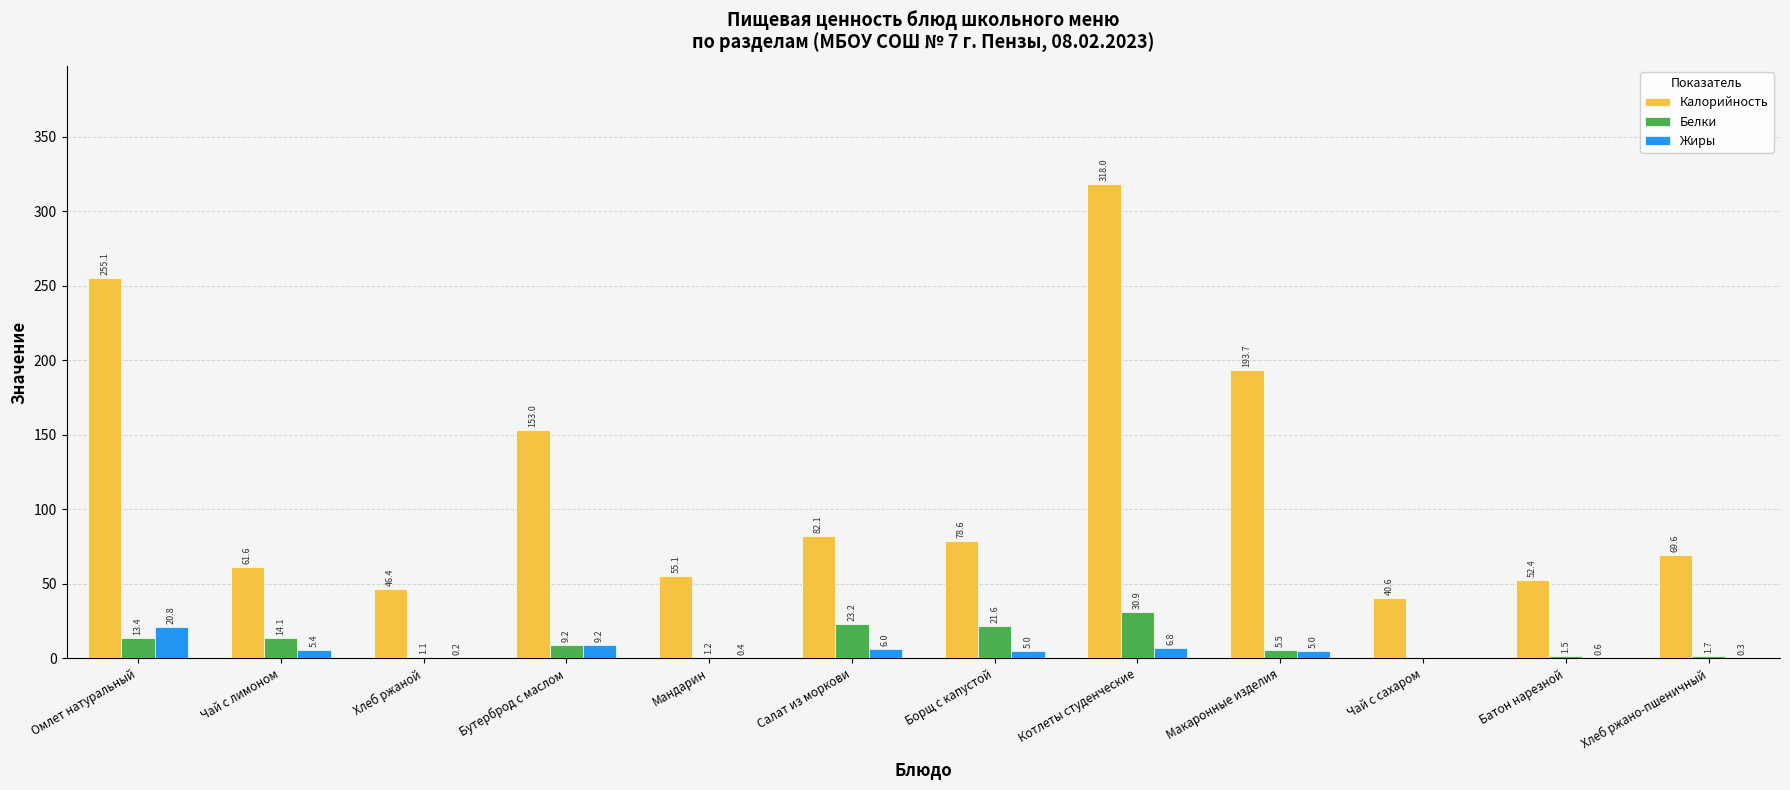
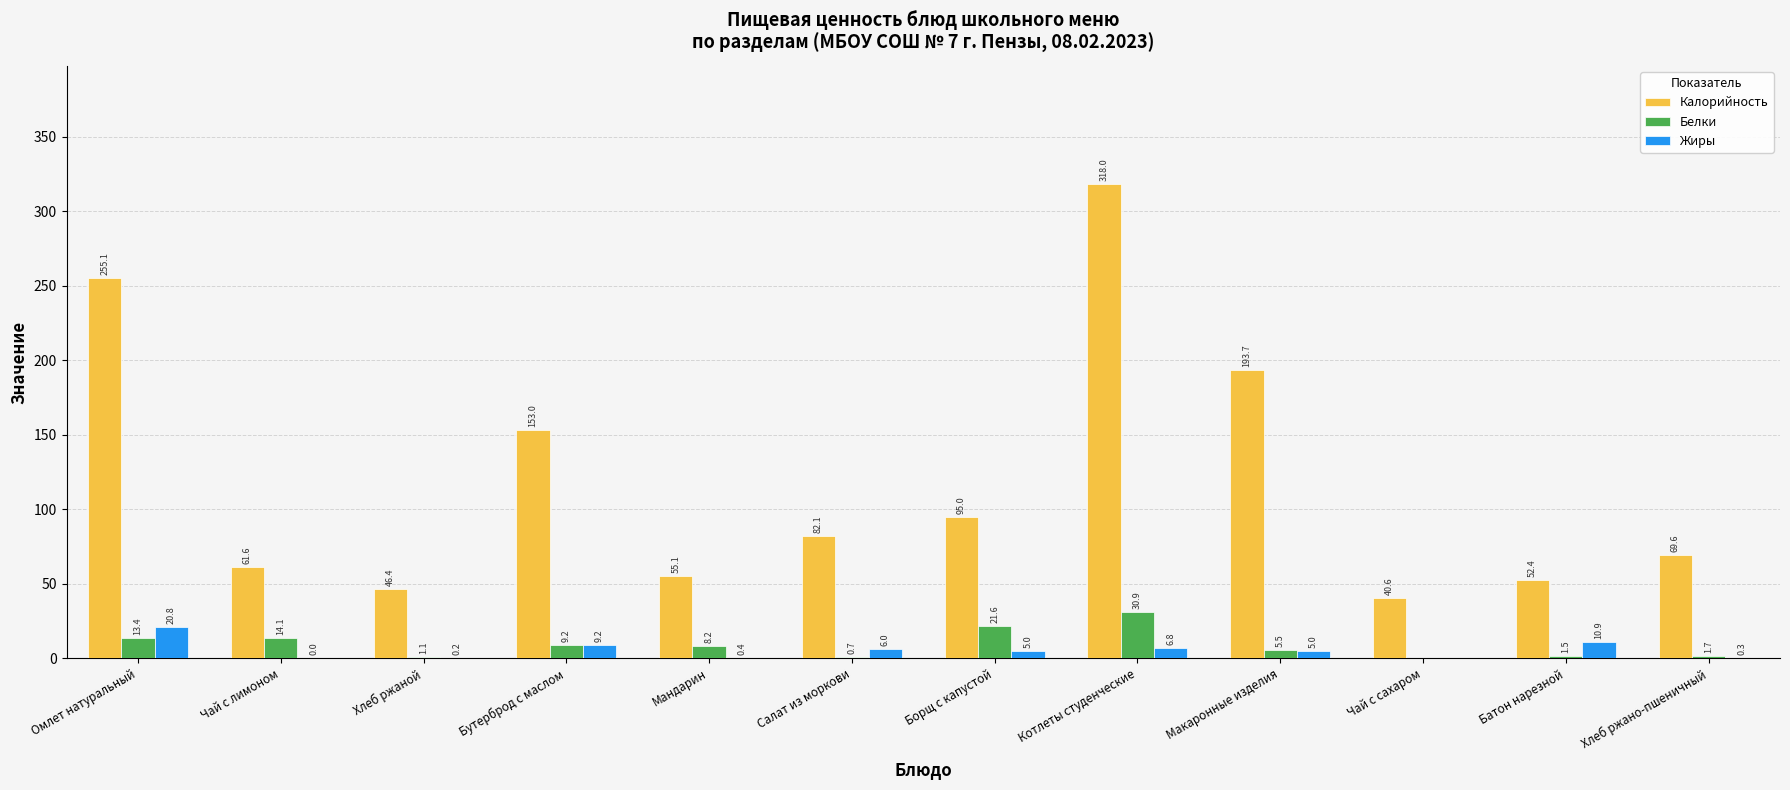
Жиры, Чай с лимоном: 5.4 -> 0.0
Белки, Мандарин: 1.2 -> 8.2
Белки, Салат из моркови: 23.2 -> 0.7
Калорийность, Борщ с капустой: 78.6 -> 95.0
Жиры, Батон нарезной: 0.6 -> 10.9
